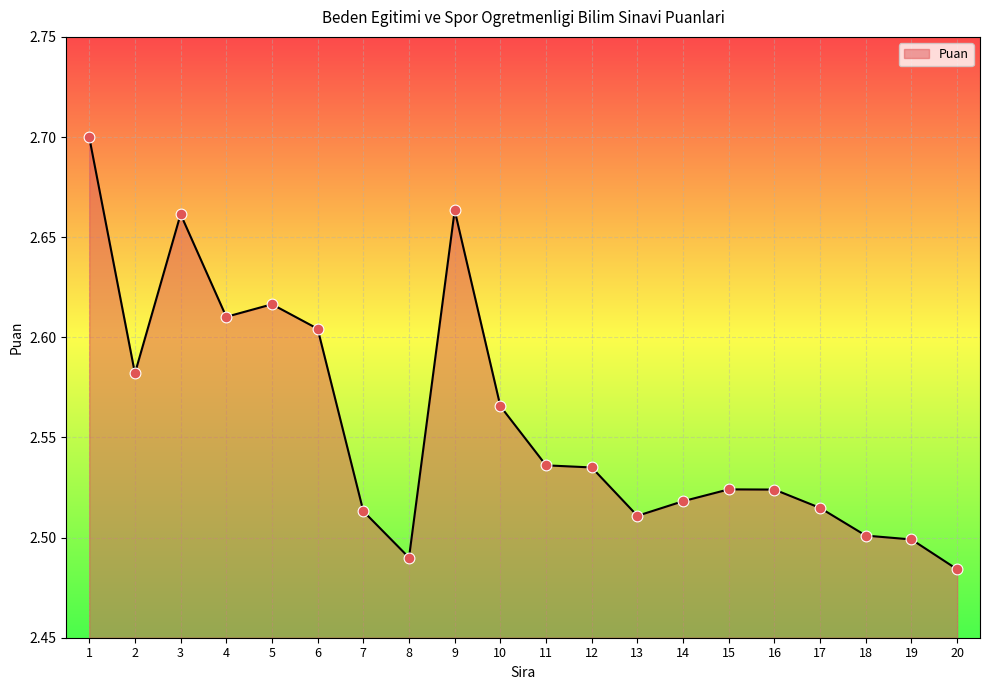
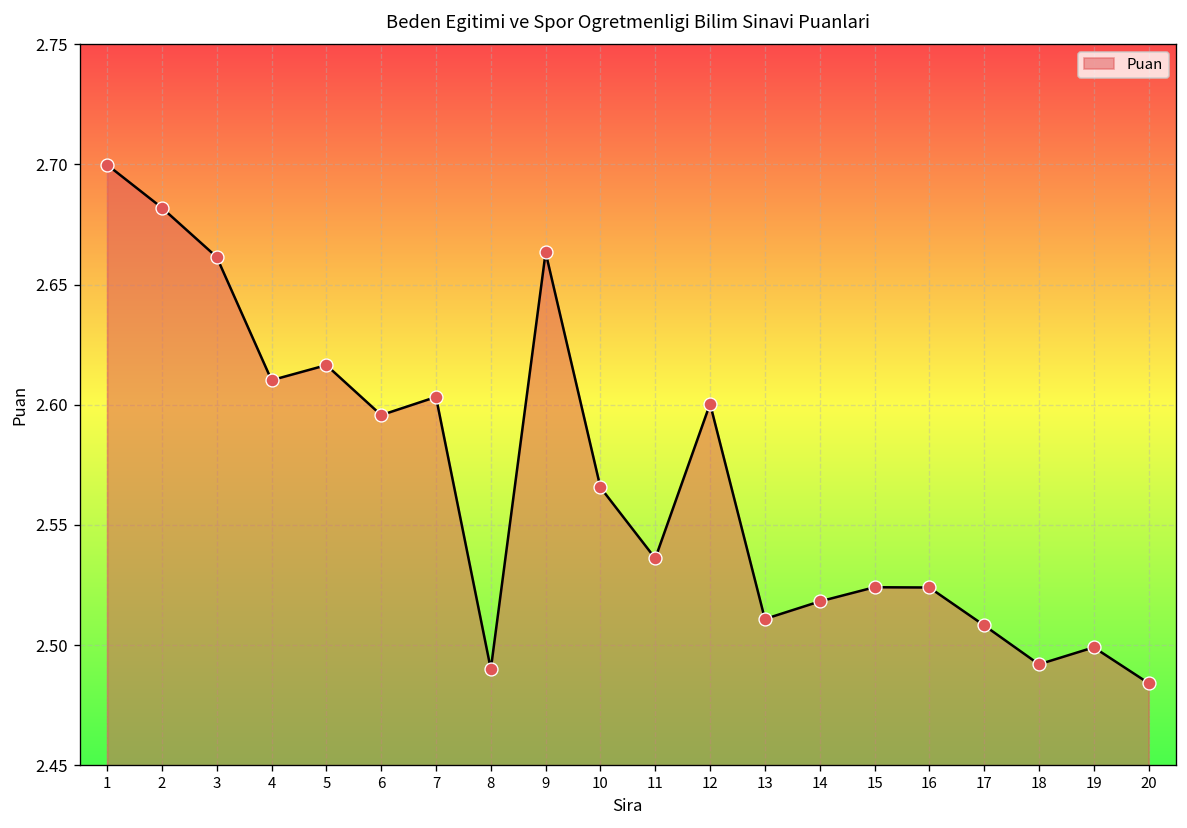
2: 2.582 -> 2.682
6: 2.604 -> 2.596
7: 2.513 -> 2.603
12: 2.535 -> 2.600
17: 2.515 -> 2.508
18: 2.501 -> 2.492
